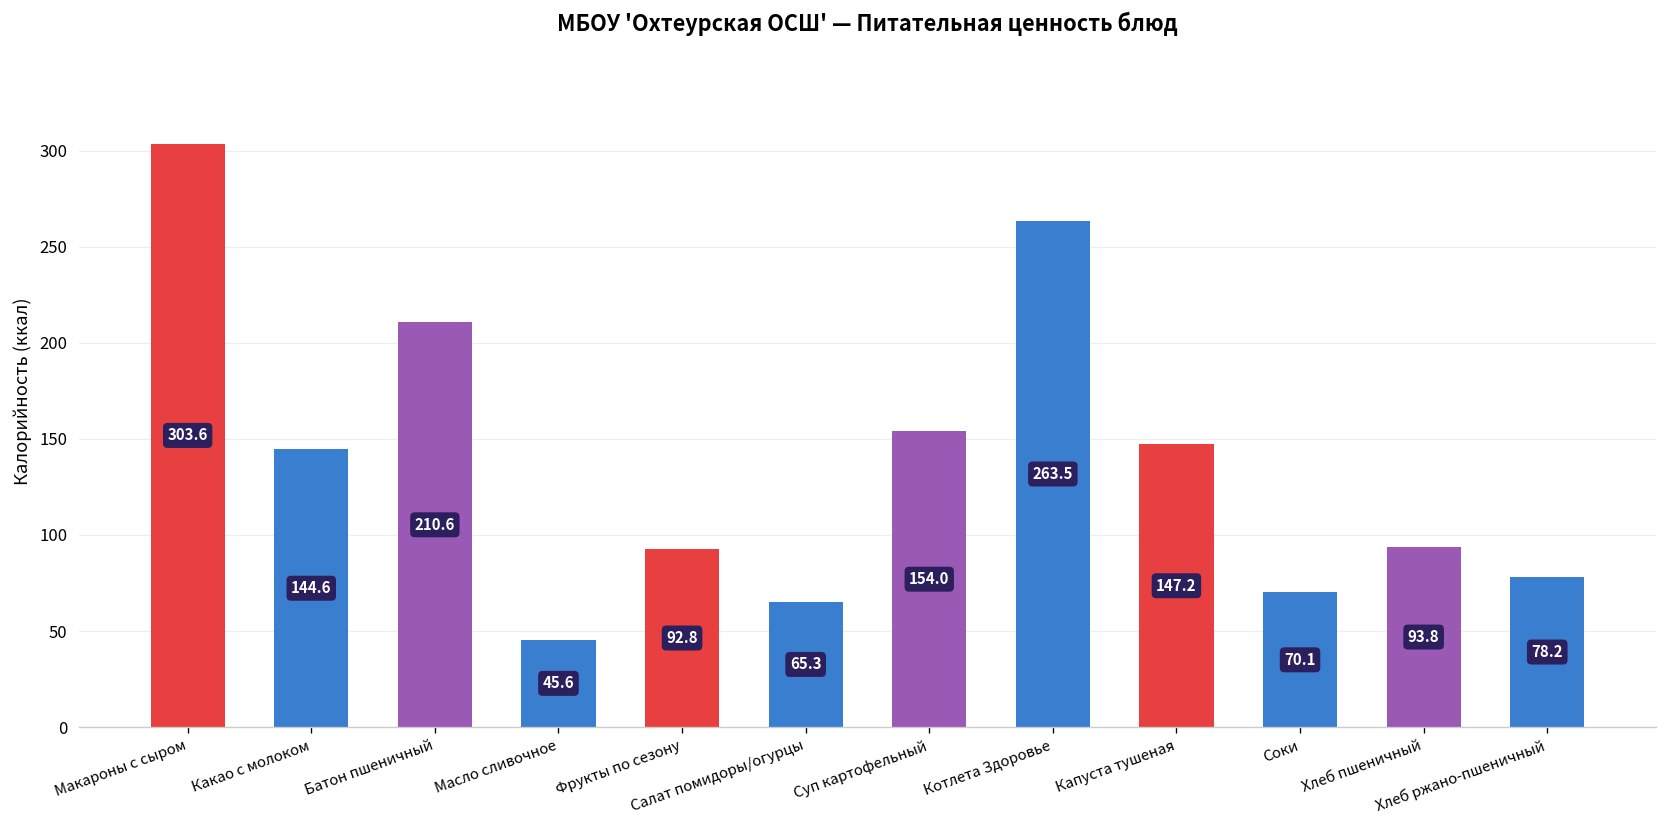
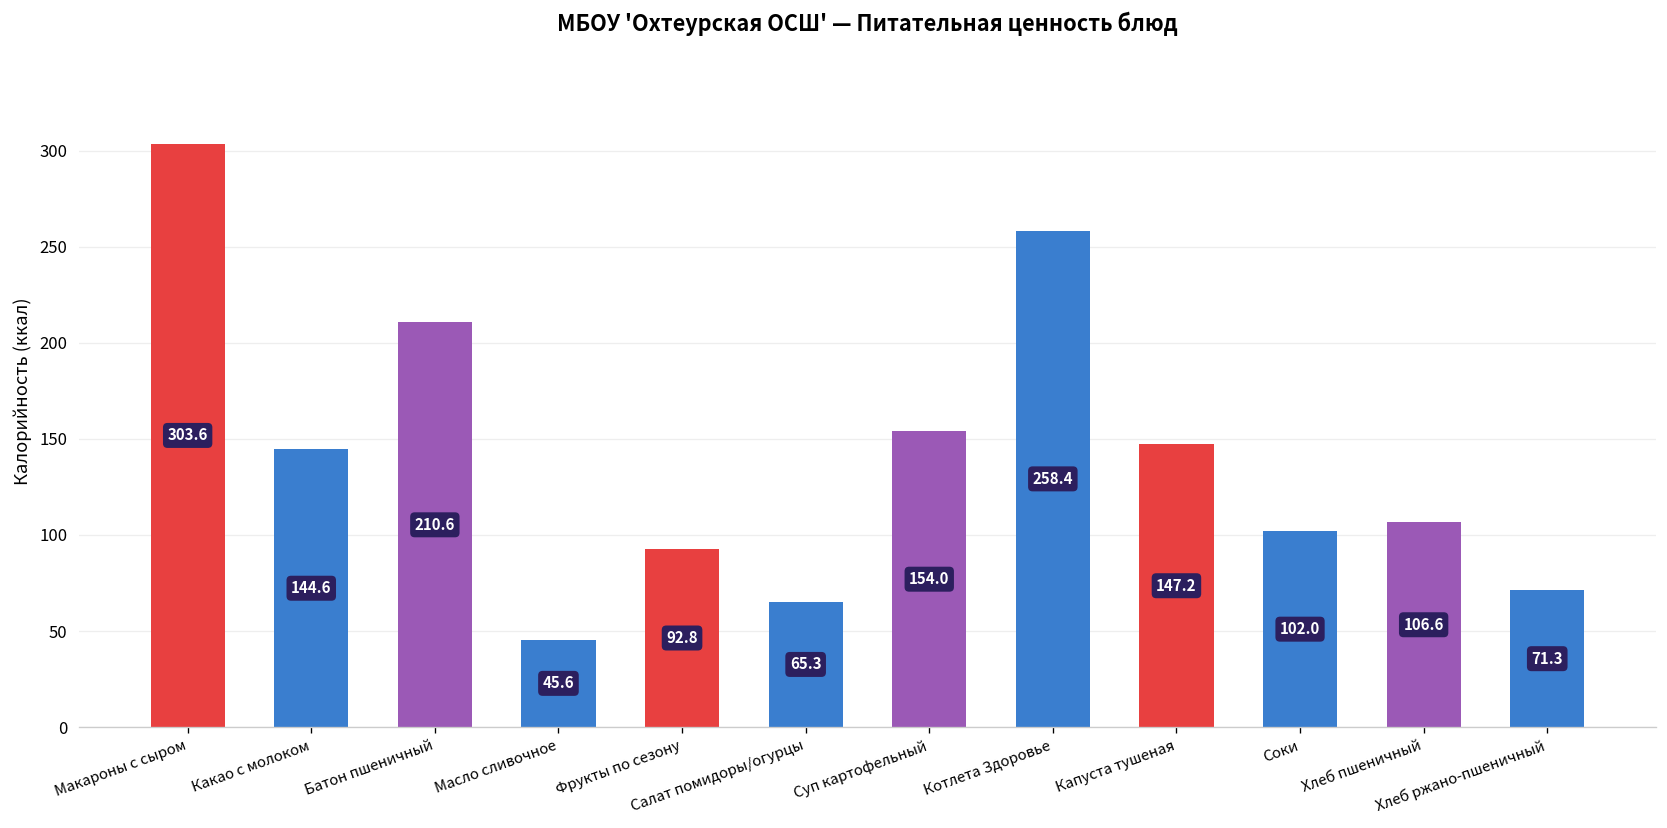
Котлета Здоровье: 263.5 -> 258.4
Соки: 70.1 -> 102.0
Хлеб пшеничный: 93.8 -> 106.6
Хлеб ржано-пшеничный: 78.2 -> 71.3
